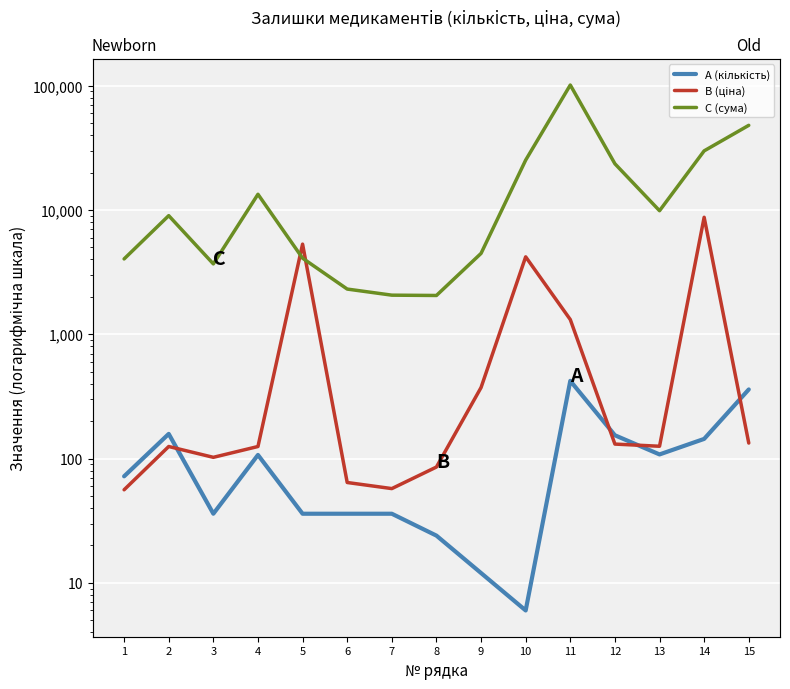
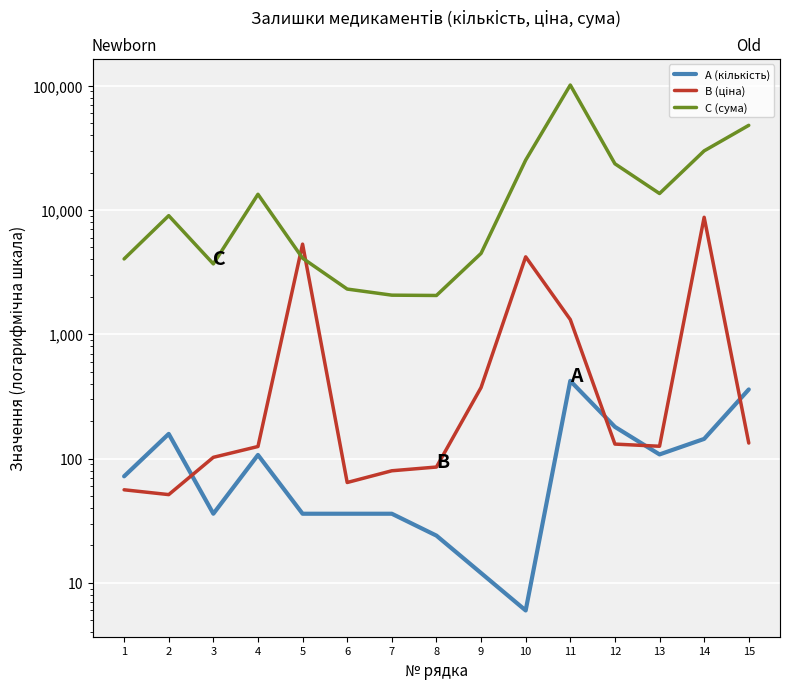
B (ціна), 2: 130 -> 51
B (ціна), 7: 60 -> 80
A (кількість), 12: 150 -> 180
C (сума), 13: 10,000 -> 14,000
